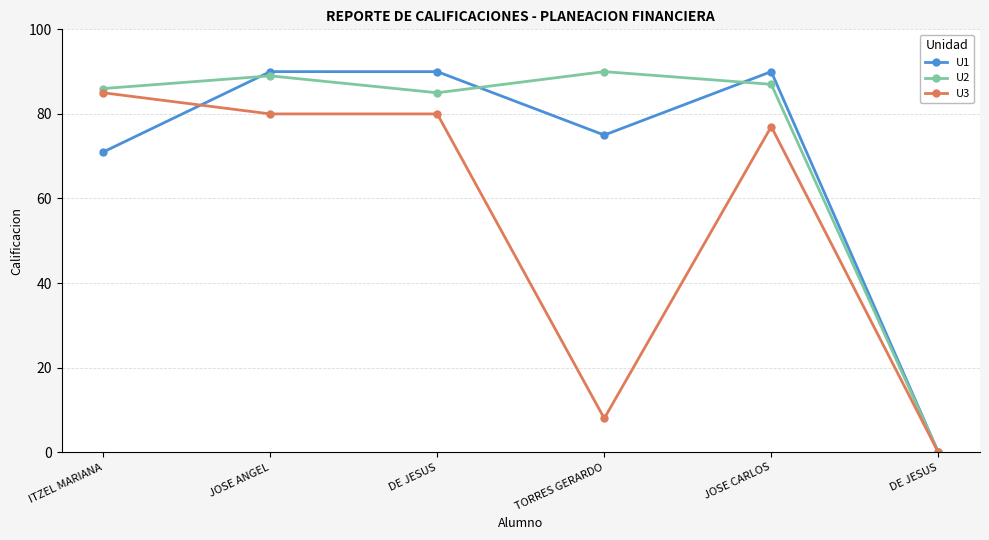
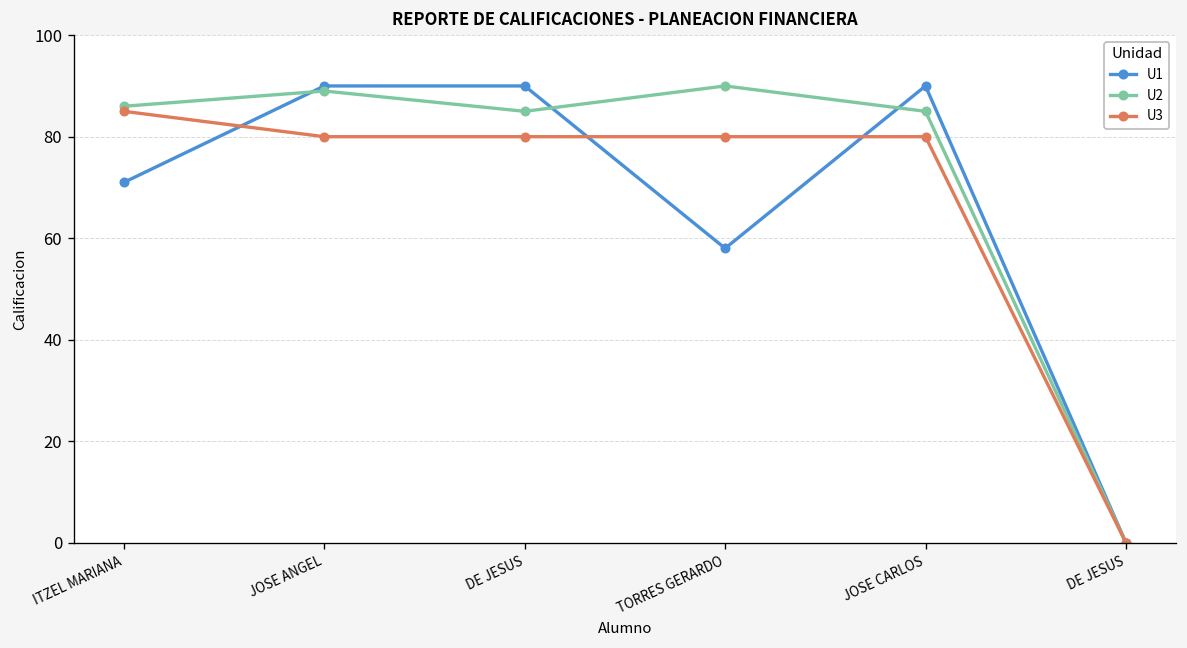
U1, TORRES GERARDO: 75 -> 58
U3, TORRES GERARDO: 8 -> 80
U2, JOSE CARLOS: 87 -> 85
U3, JOSE CARLOS: 77 -> 80
